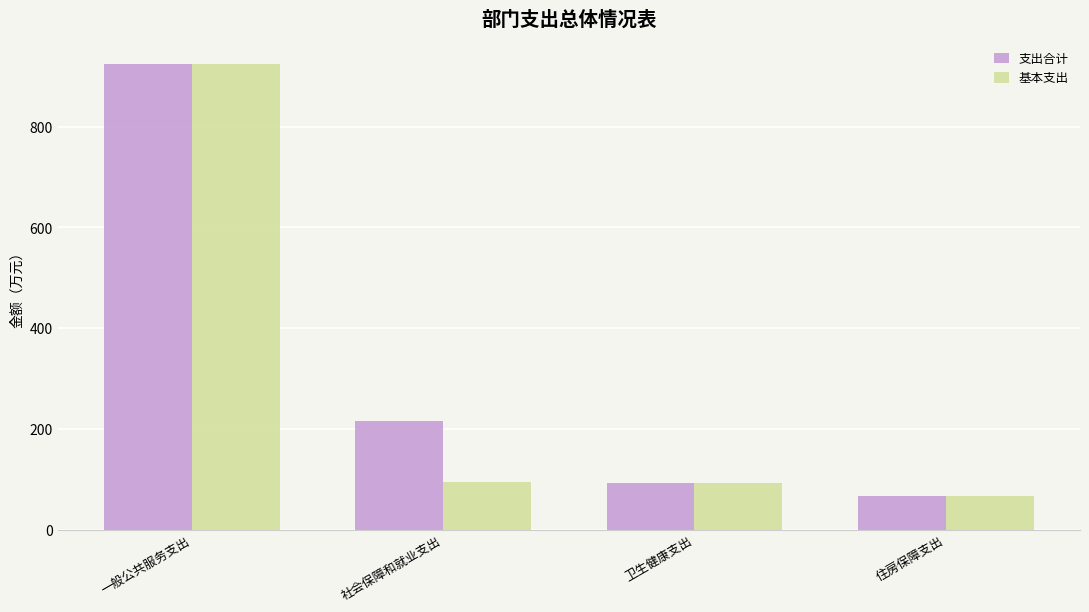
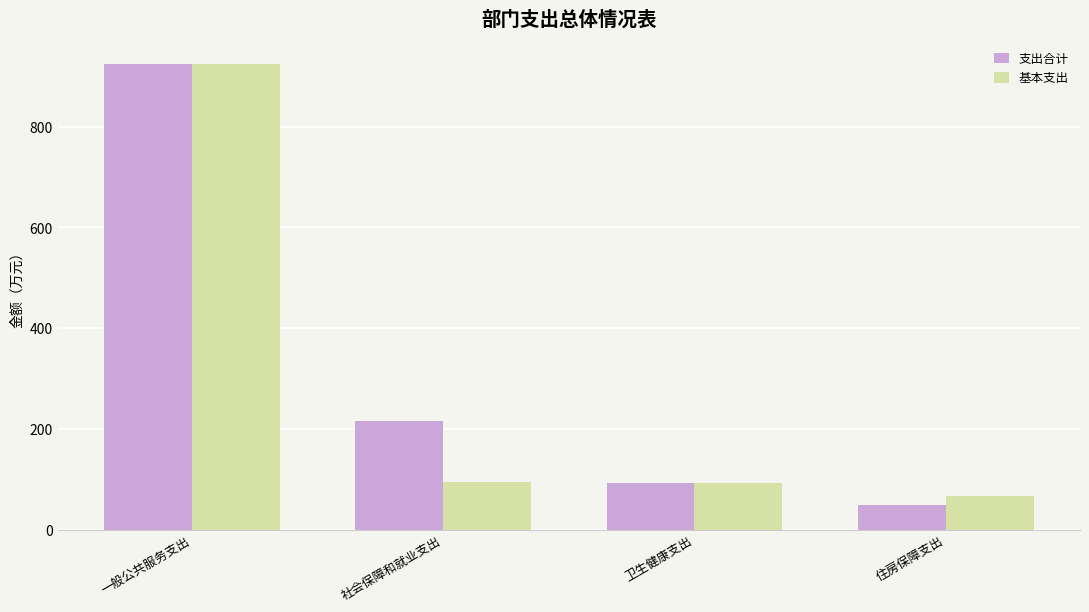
支出合计, 住房保障支出: 70 -> 50
